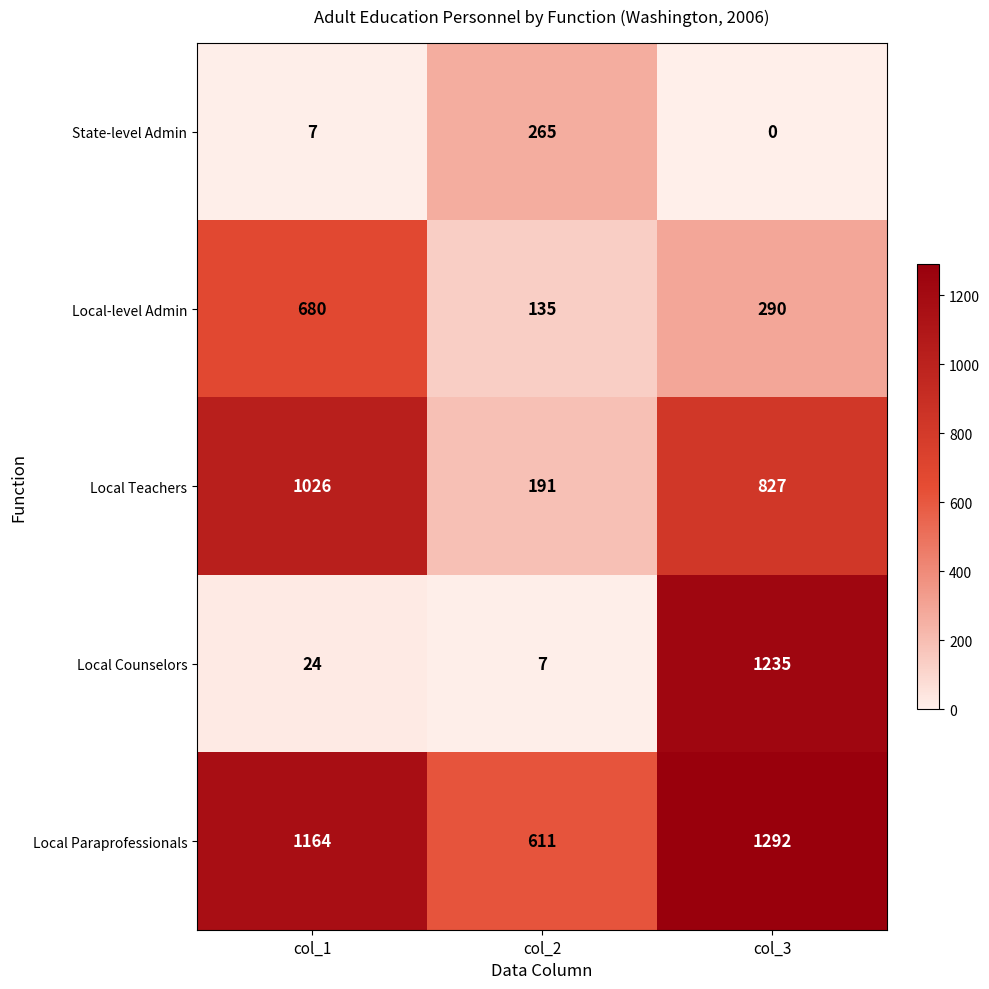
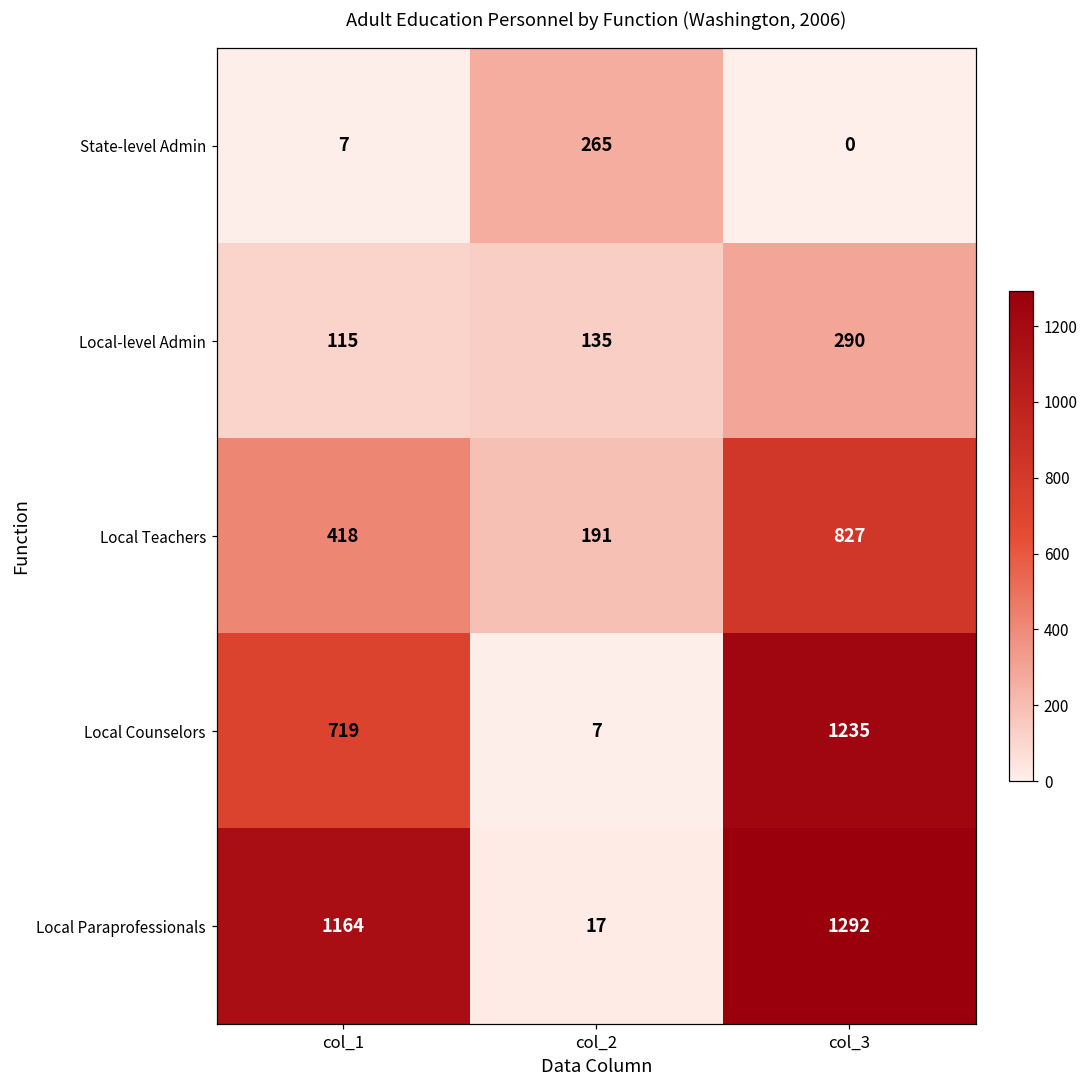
Local-level Admin, col_1: 680 -> 115
Local Teachers, col_1: 1026 -> 418
Local Counselors, col_1: 24 -> 719
Local Paraprofessionals, col_2: 611 -> 17
